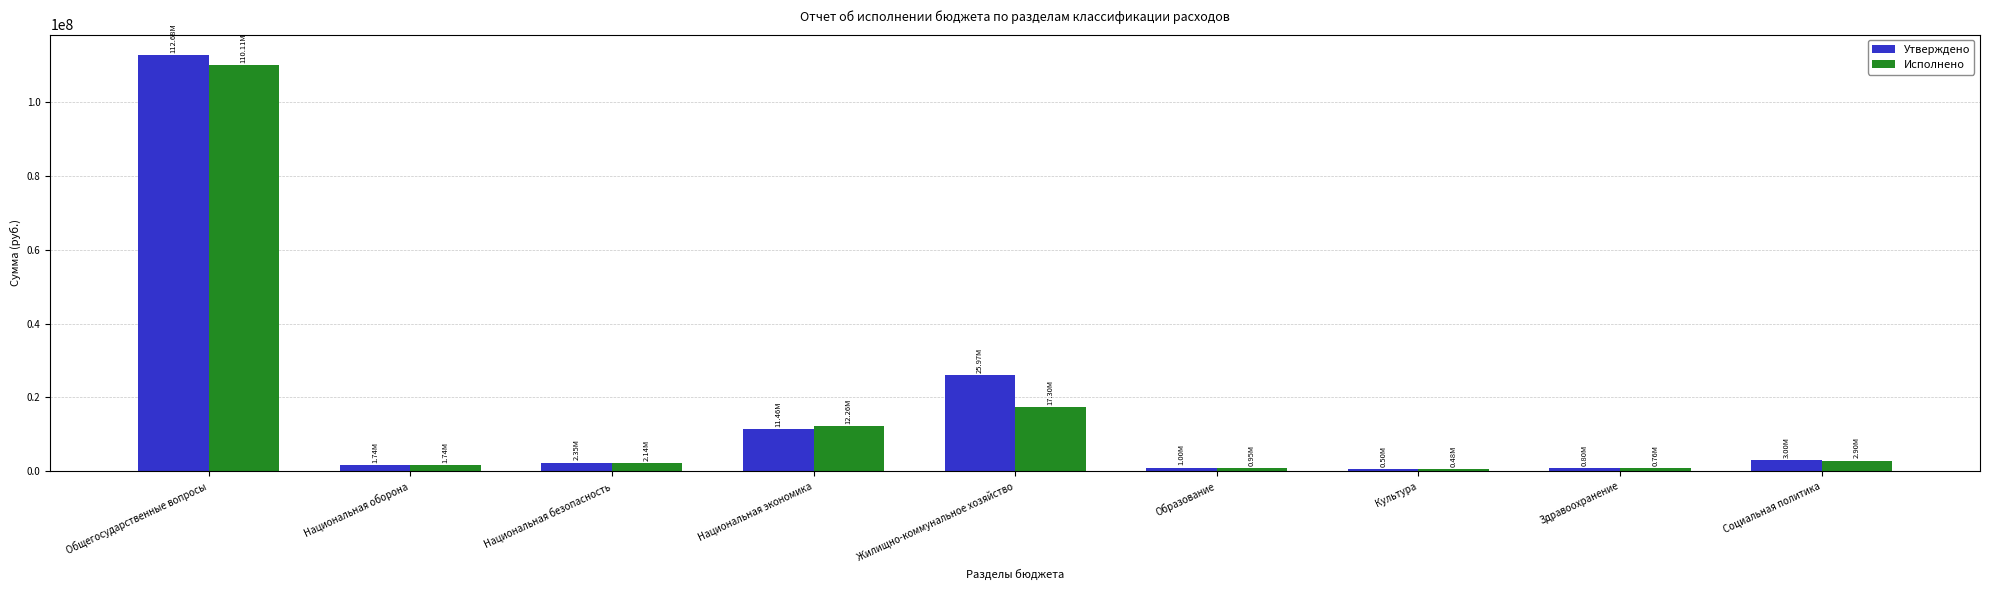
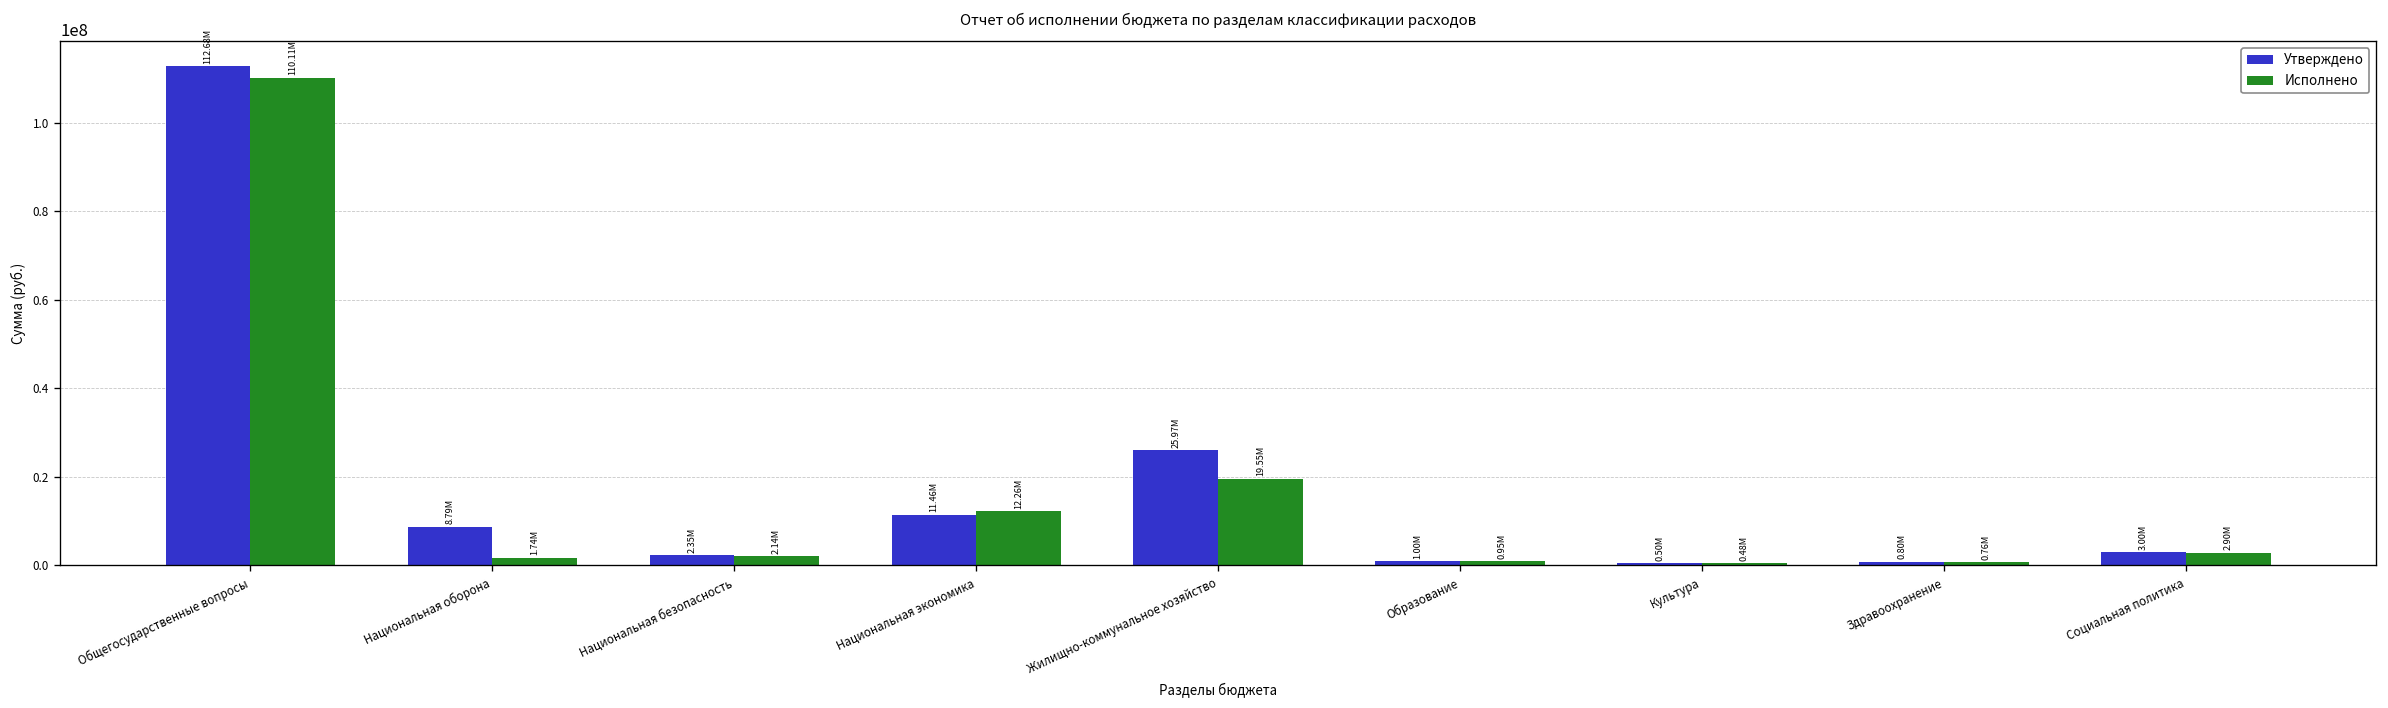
Утверждено, Национальная оборона: 1.74M -> 8.79M
Исполнено, Жилищно-коммунальное хозяйство: 17.30M -> 19.55M
